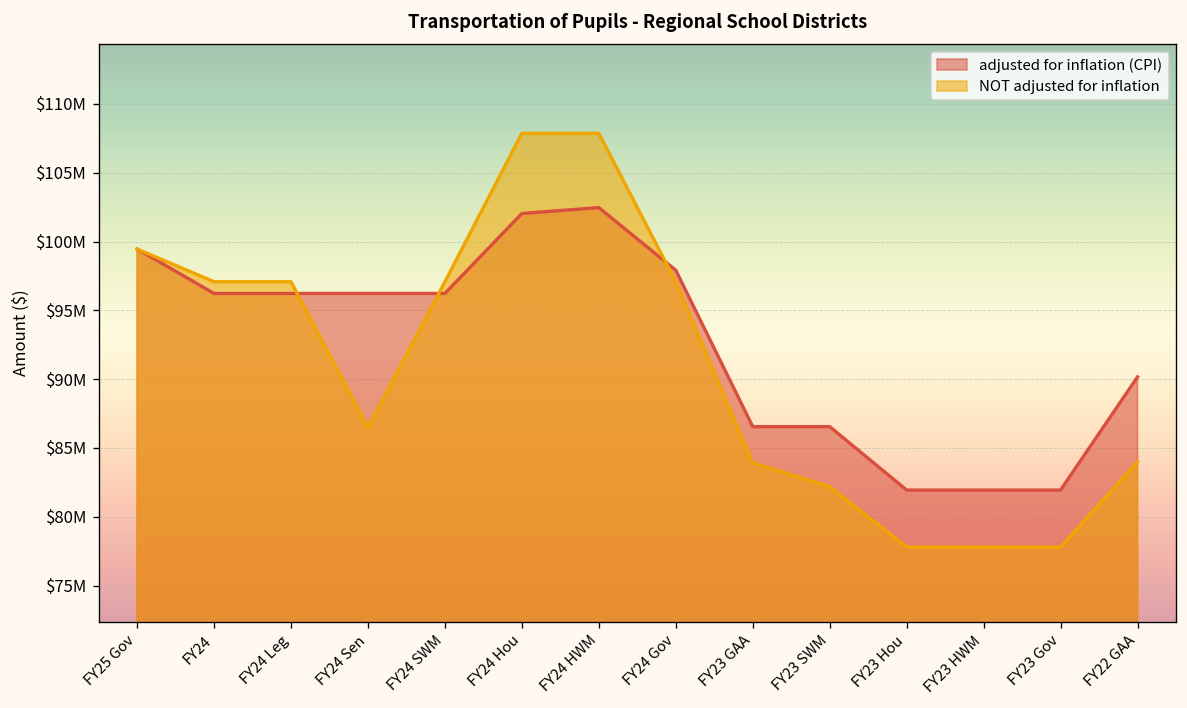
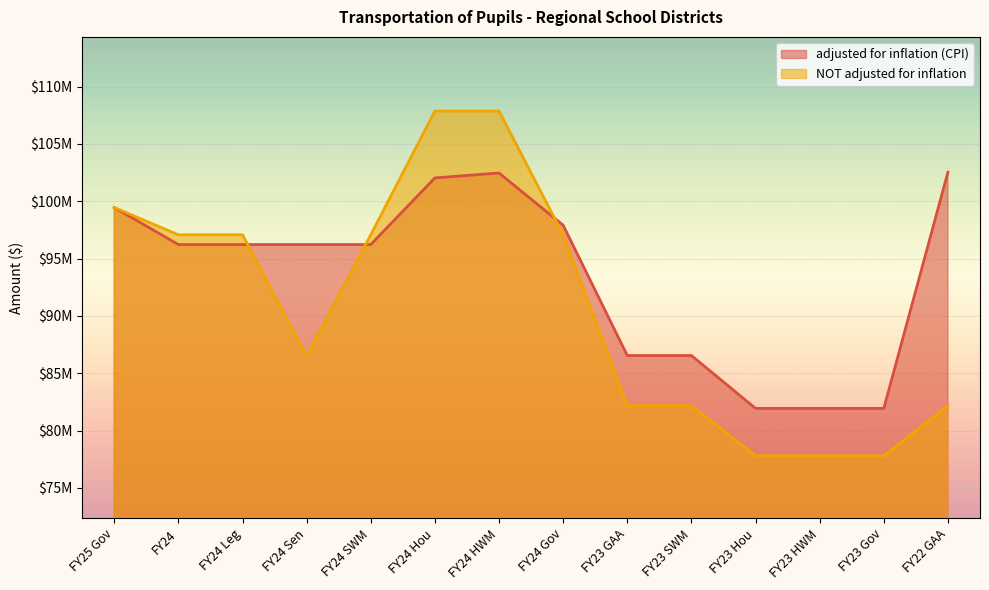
NOT adjusted for inflation, FY23 GAA: $83900000 -> $82200000
adjusted for inflation (CPI), FY22 GAA: $90200000 -> $102500000
NOT adjusted for inflation, FY22 GAA: $84000000 -> $82200000
